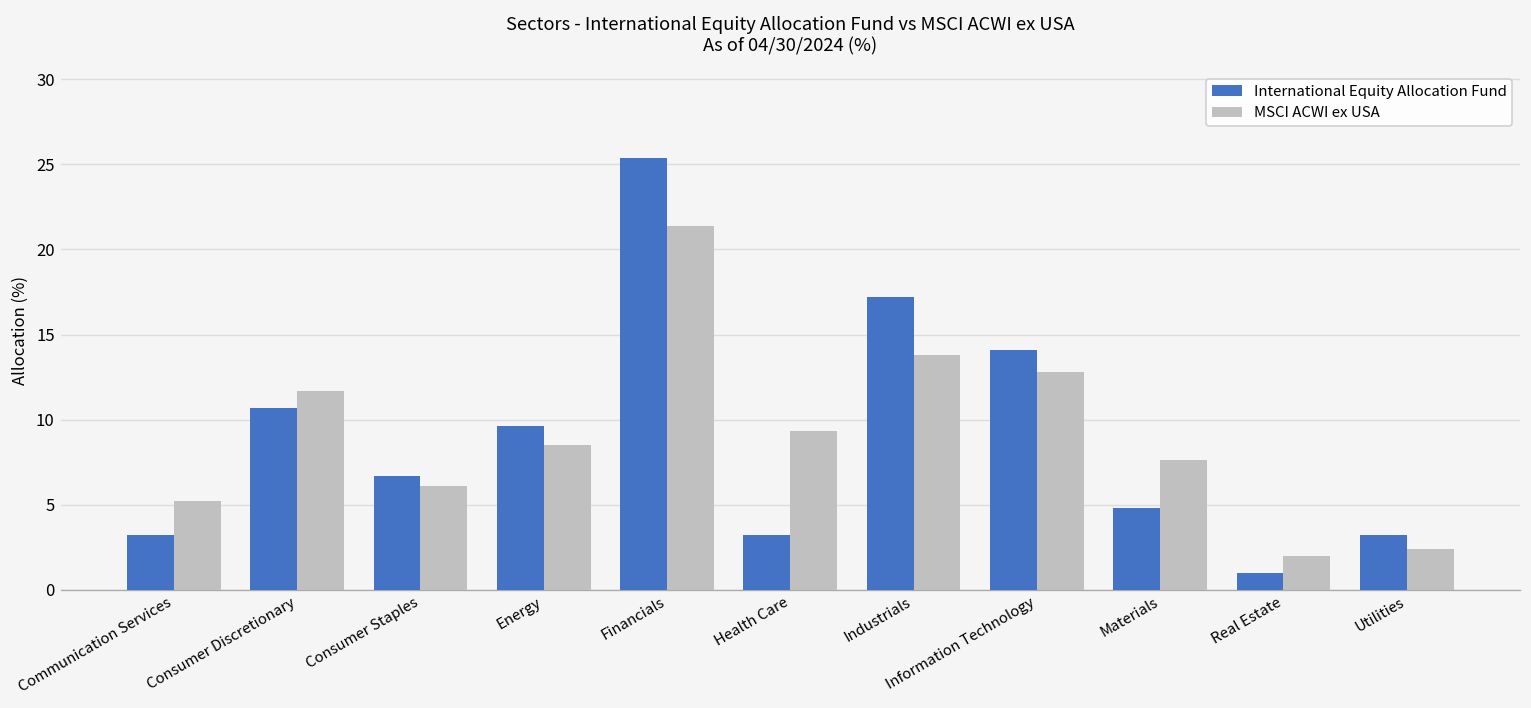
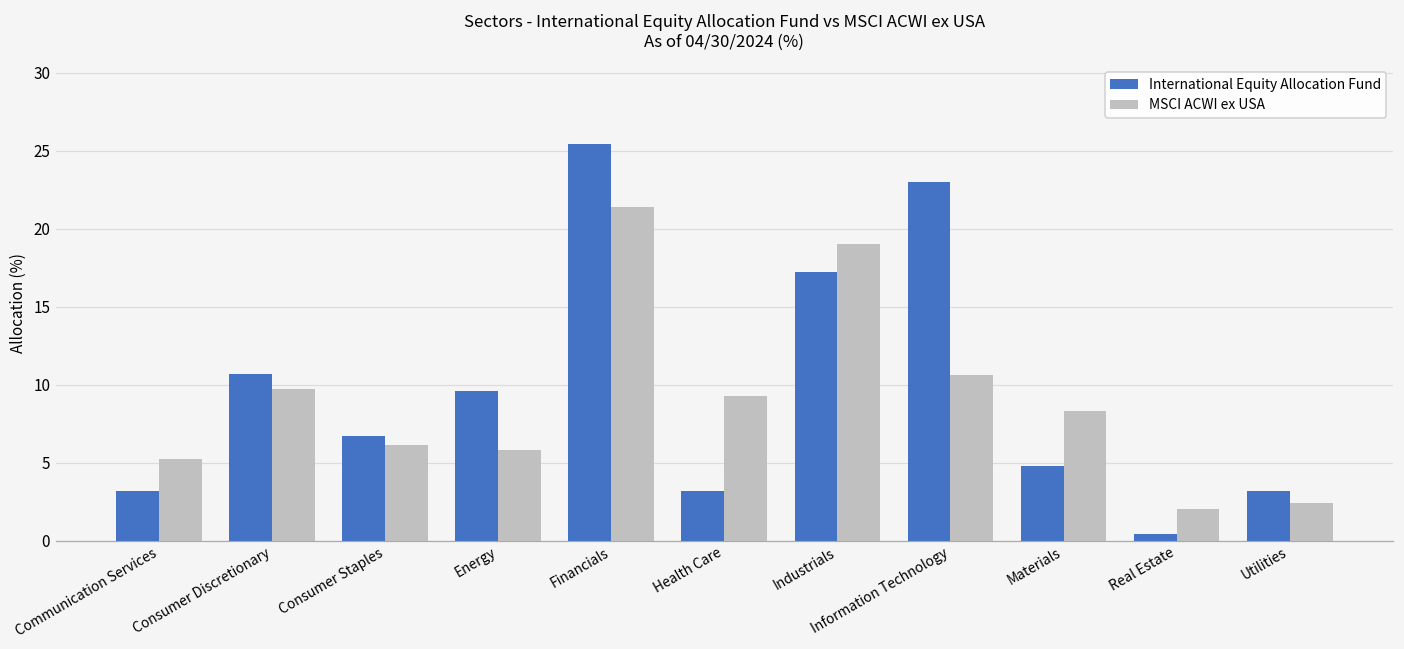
MSCI ACWI ex USA, Consumer Discretionary: 11.7 -> 9.7
MSCI ACWI ex USA, Energy: 8.5 -> 5.8
MSCI ACWI ex USA, Industrials: 13.8 -> 19.0
International Equity Allocation Fund, Information Technology: 14.1 -> 23.0
MSCI ACWI ex USA, Information Technology: 12.8 -> 10.6
MSCI ACWI ex USA, Materials: 7.6 -> 8.3
International Equity Allocation Fund, Real Estate: 1.0 -> 0.4
